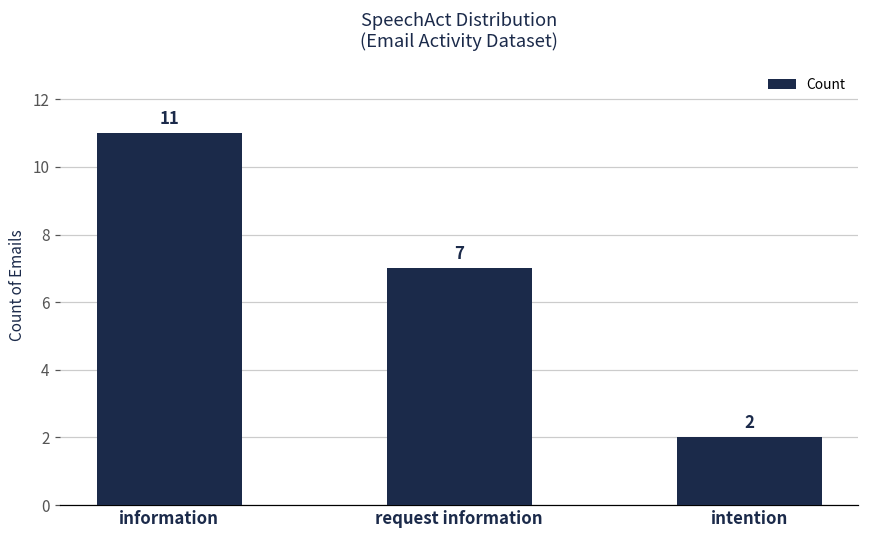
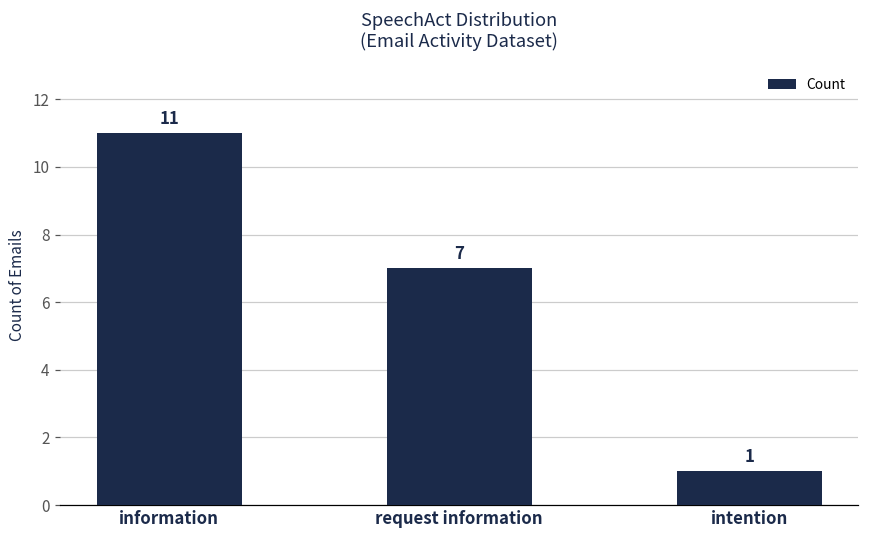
intention: 2 -> 1
